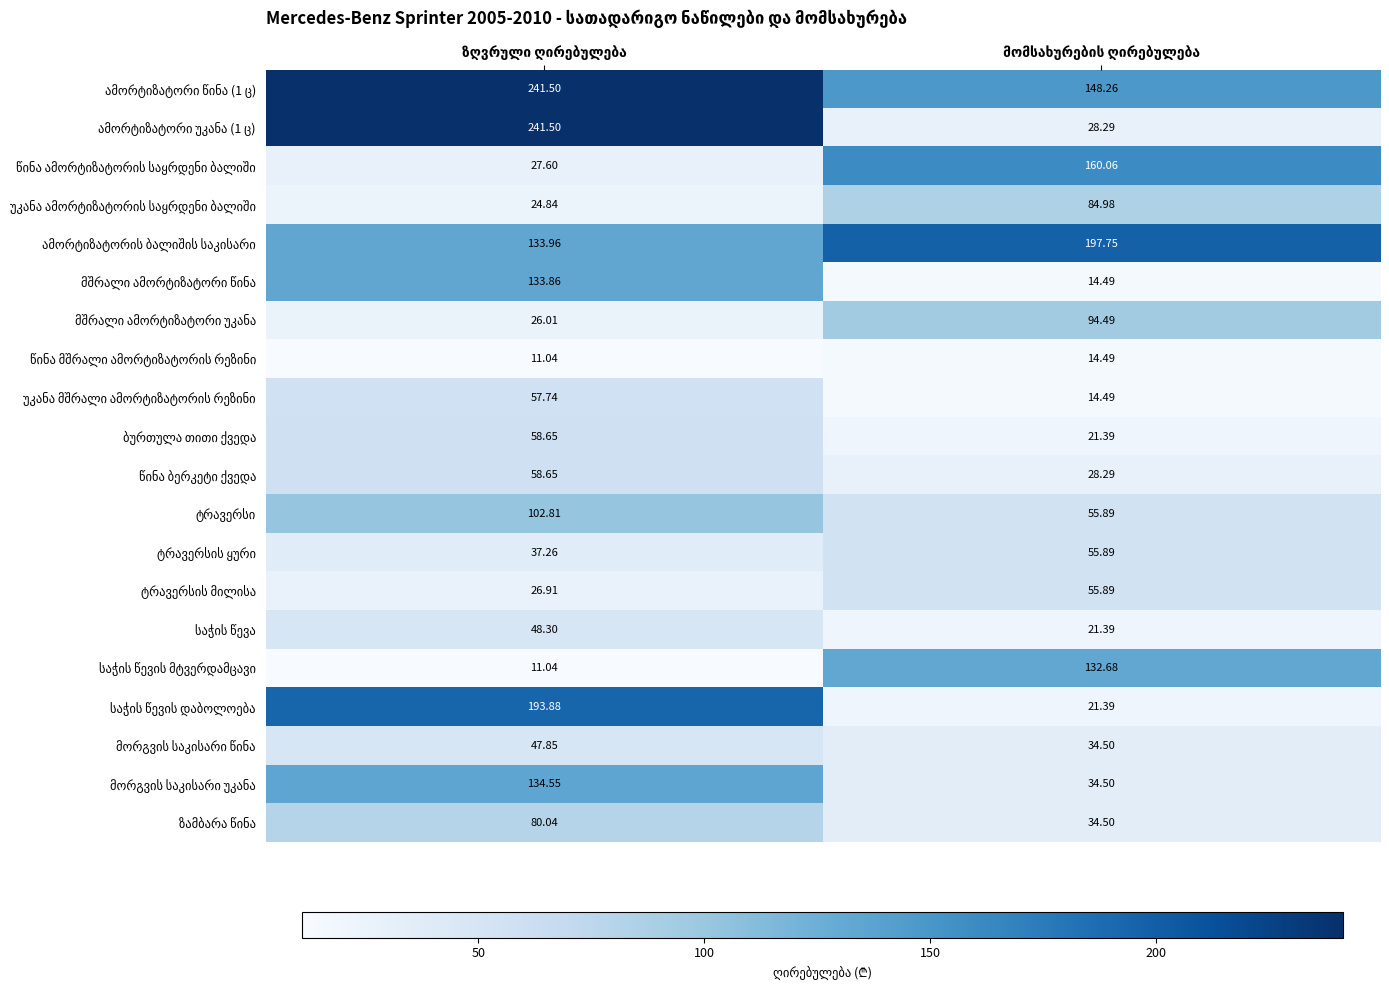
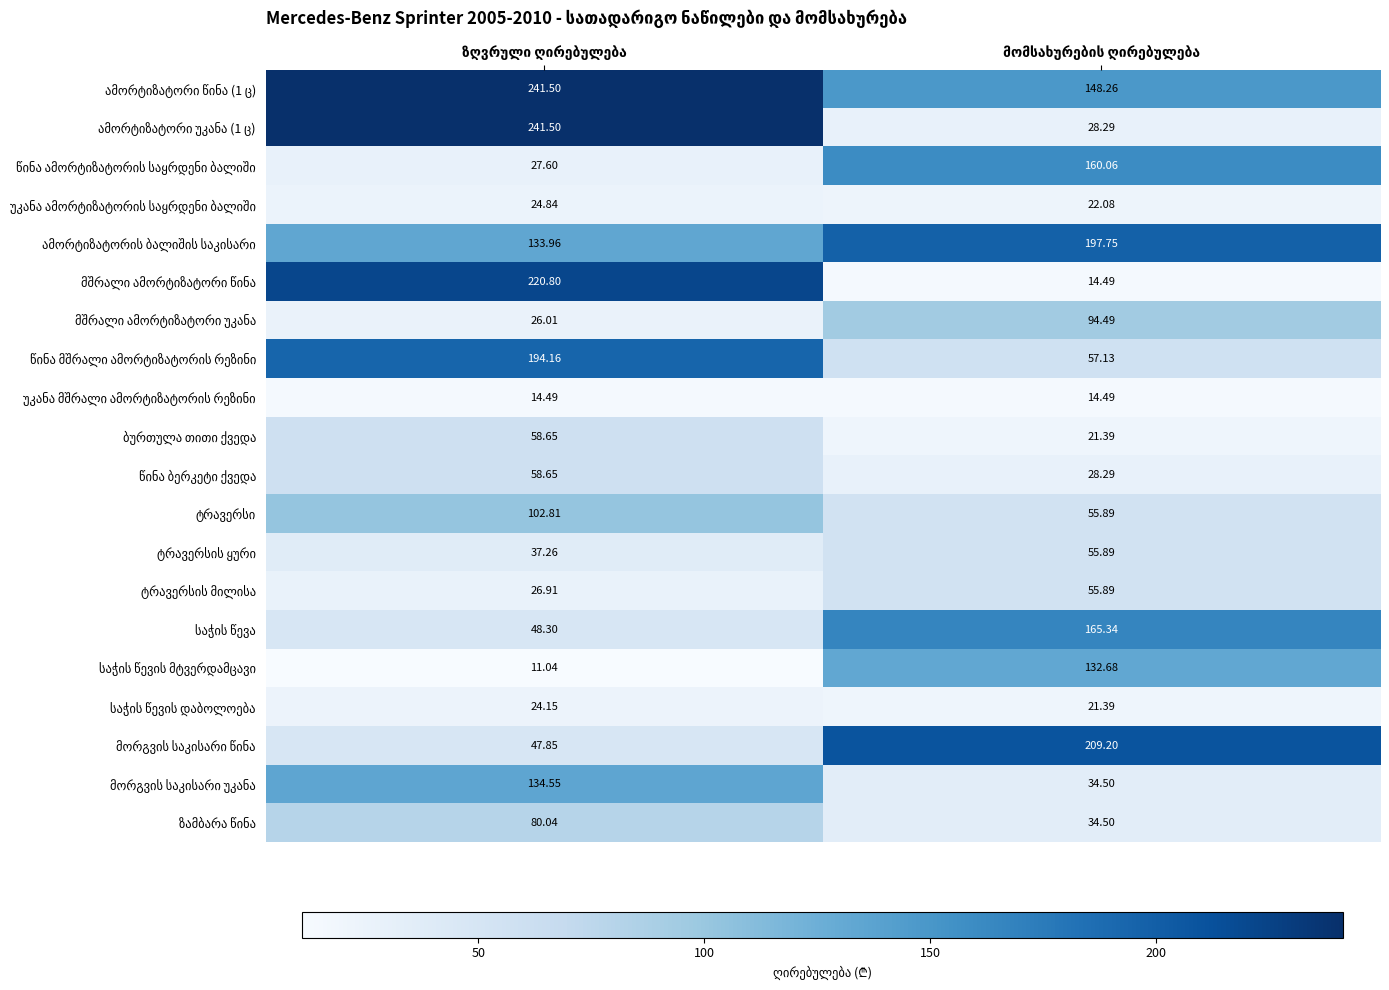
უკანა ამორტიზატორის საყრდენი ბალიში, მომსახურების ღირებულება: 84.98 -> 22.08
მშრალი ამორტიზატორი წინა, ზღვრული ღირებულება: 133.86 -> 220.80
წინა მშრალი ამორტიზატორის რეზინი, ზღვრული ღირებულება: 11.04 -> 194.16
წინა მშრალი ამორტიზატორის რეზინი, მომსახურების ღირებულება: 14.49 -> 57.13
უკანა მშრალი ამორტიზატორის რეზინი, ზღვრული ღირებულება: 57.74 -> 14.49
საჭის წევა, მომსახურების ღირებულება: 21.39 -> 165.34
საჭის წევის დაბოლოება, ზღვრული ღირებულება: 193.88 -> 24.15
მორგვის საკისარი წინა, მომსახურების ღირებულება: 34.50 -> 209.20
